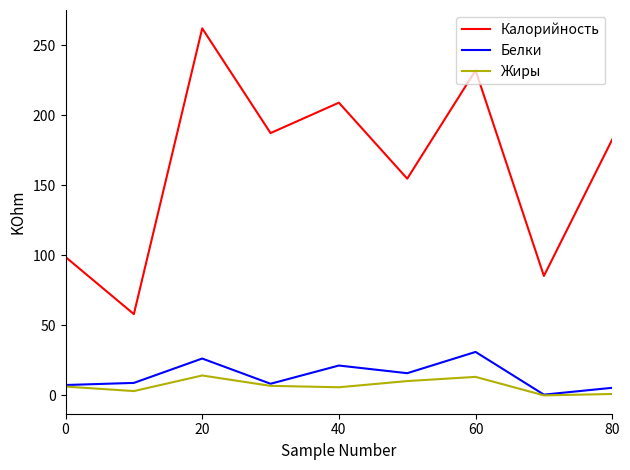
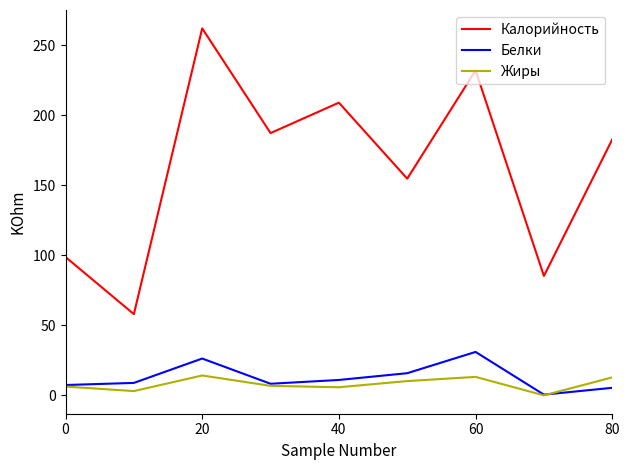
Белки, 40: 21 -> 11
Жиры, 80: 1 -> 13
